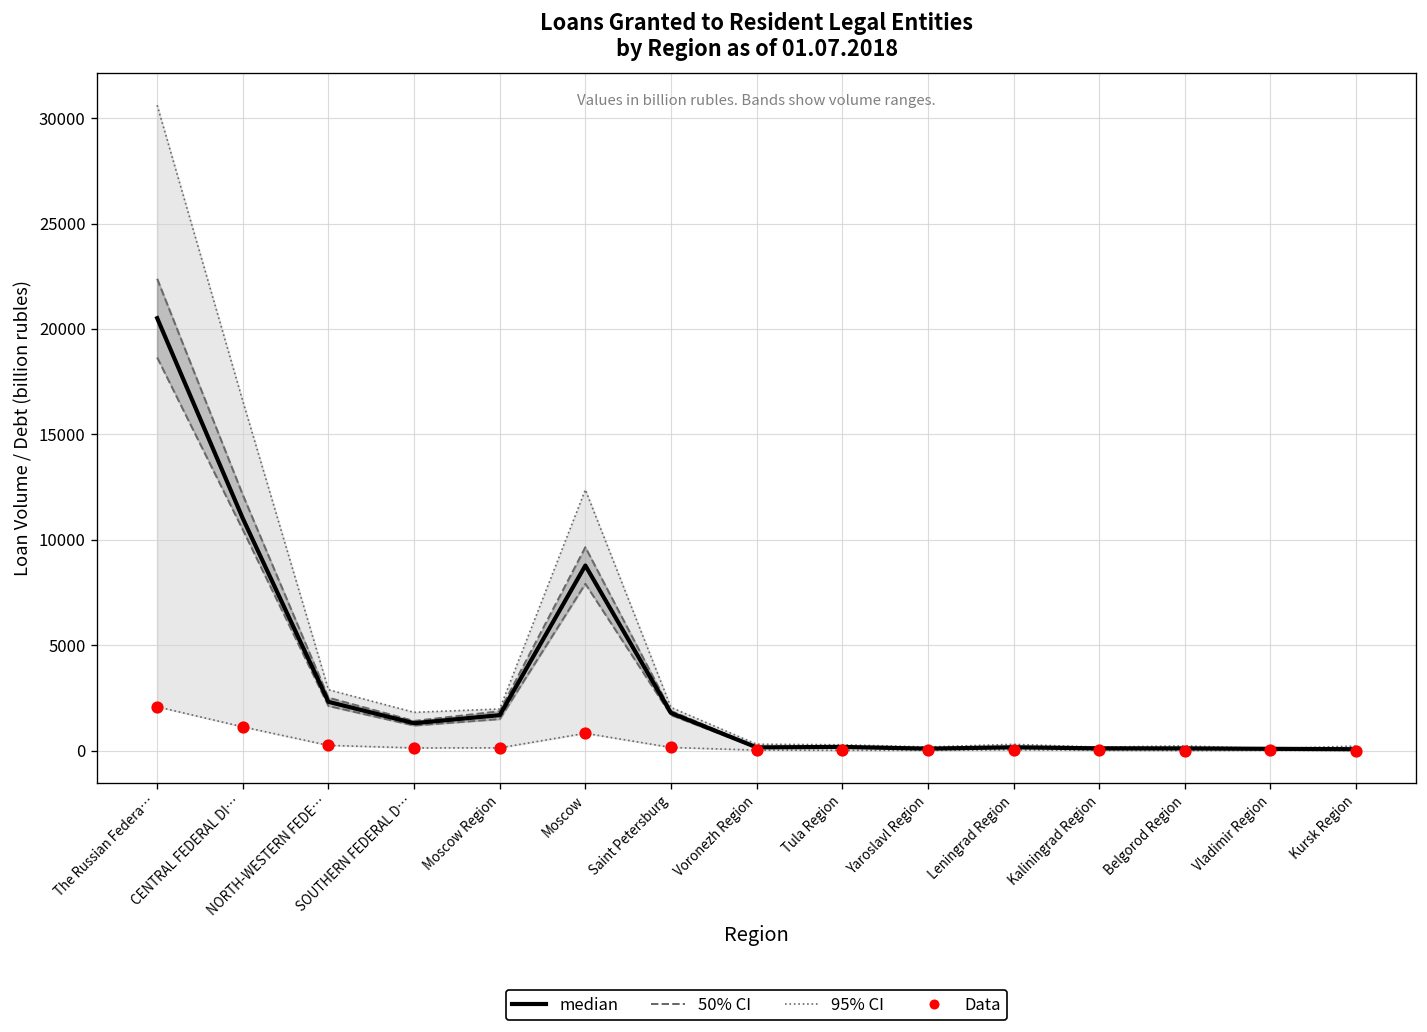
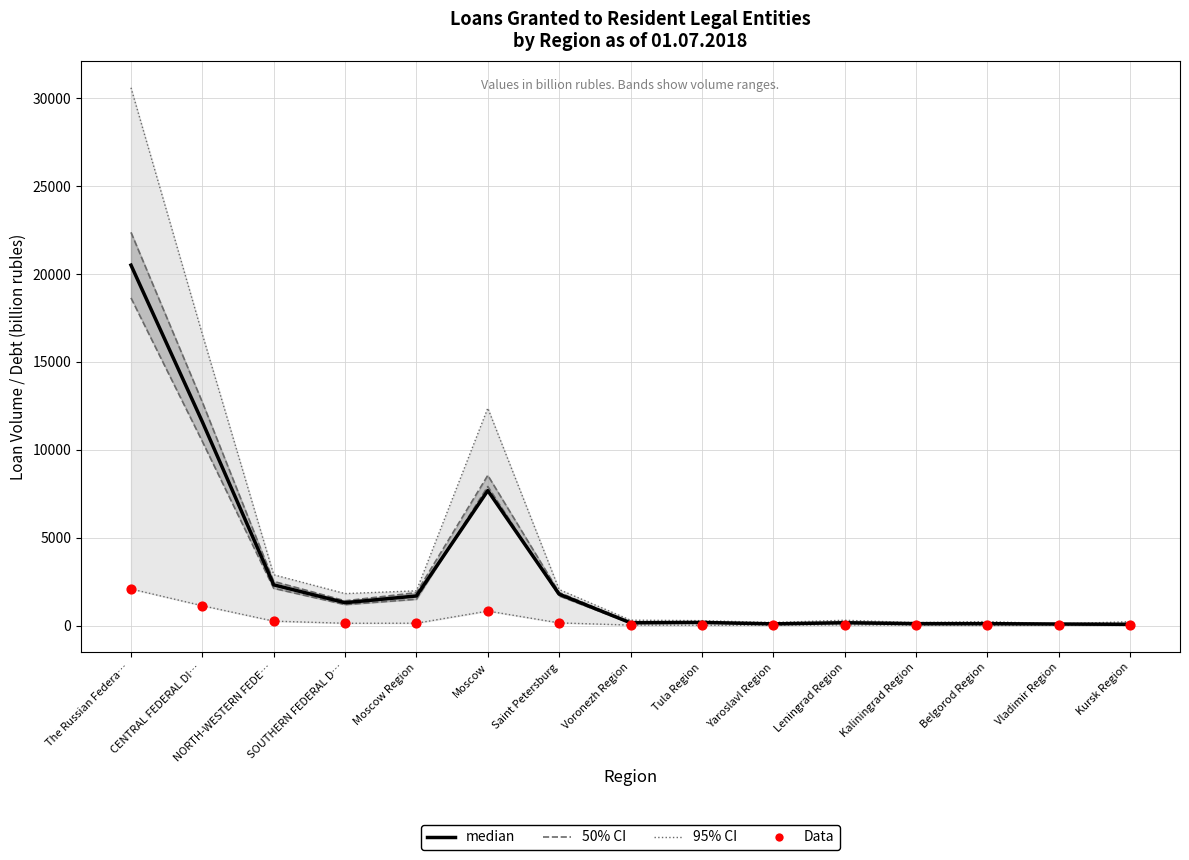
median, CENTRAL FEDERAL DI…: 11000 -> 11600
median, Moscow: 8800 -> 7700
